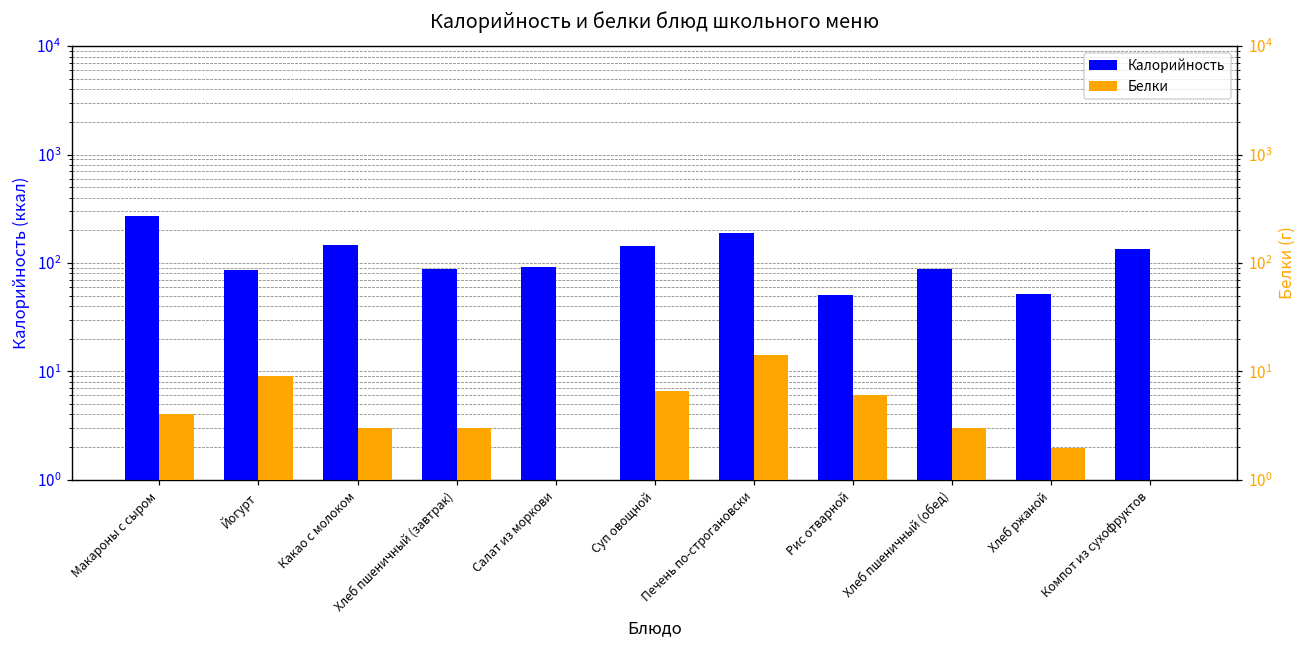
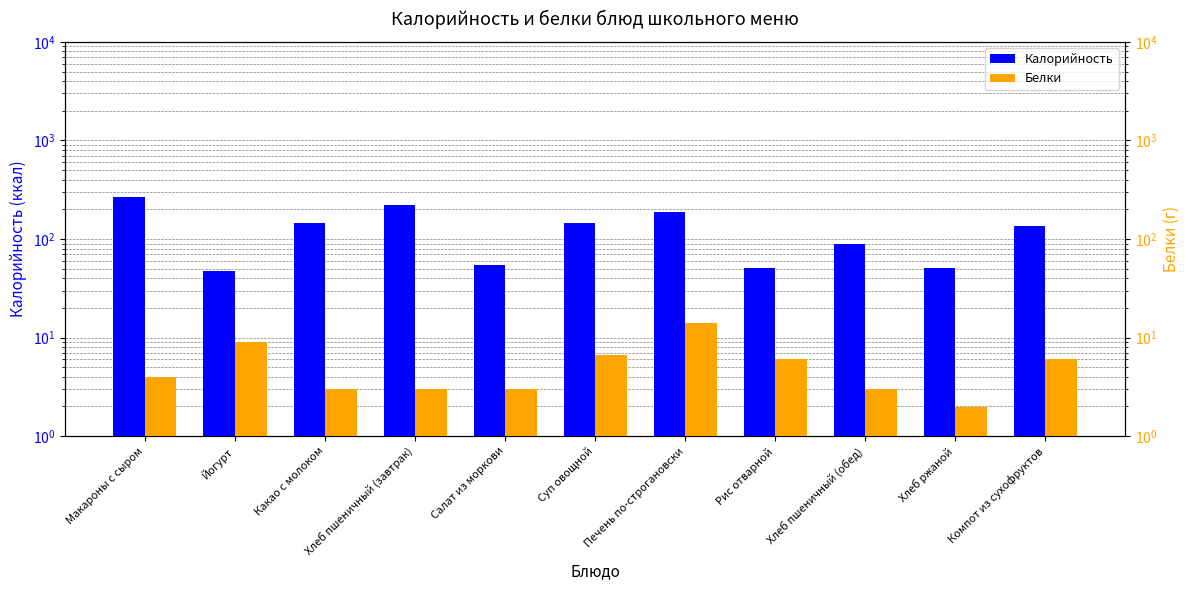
Калорийность, Йогурт: 90 -> 50
Калорийность, Хлеб пшеничный (завтрак): 90 -> 220
Калорийность, Салат из моркови: 90 -> 60
Белки, Салат из моркови: 1 -> 3
Белки, Компот из сухофруктов: 1 -> 6
